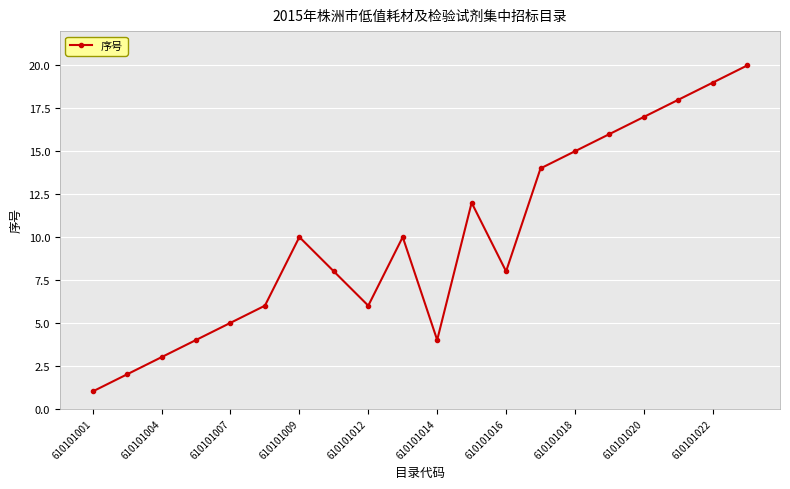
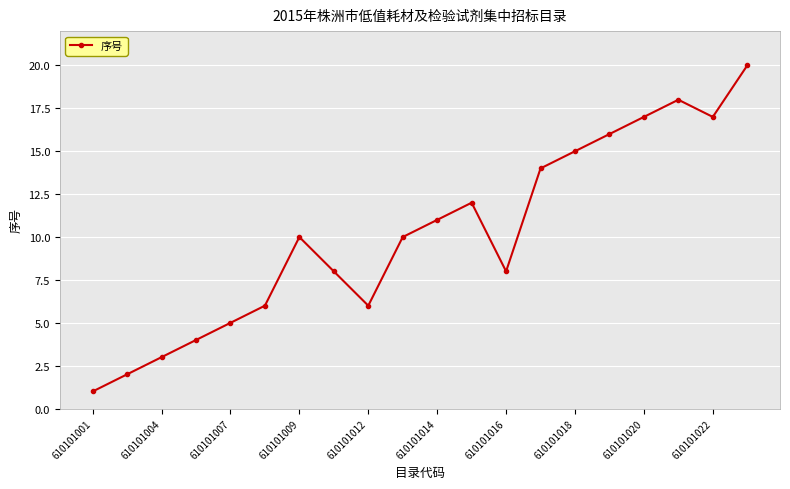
610101014: 4 -> 11
610101022: 19 -> 17
